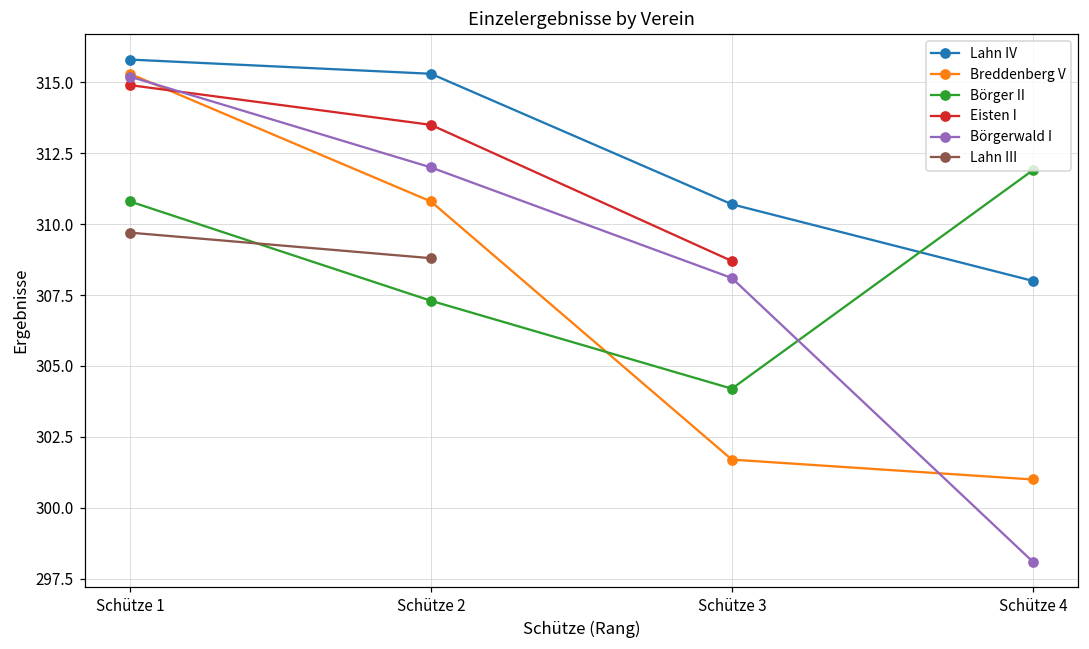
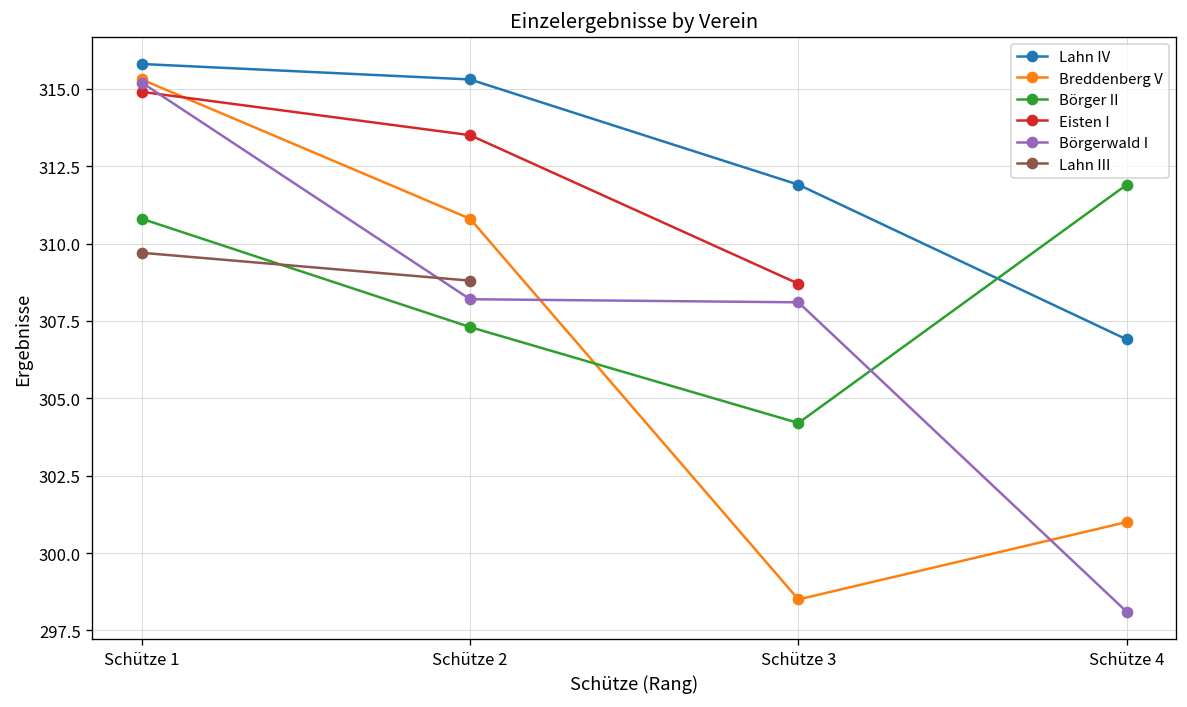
Börgerwald I, Schütze 2: 312.0 -> 308.2
Lahn IV, Schütze 3: 310.7 -> 311.9
Breddenberg V, Schütze 3: 301.7 -> 298.5
Lahn IV, Schütze 4: 308.0 -> 306.9
